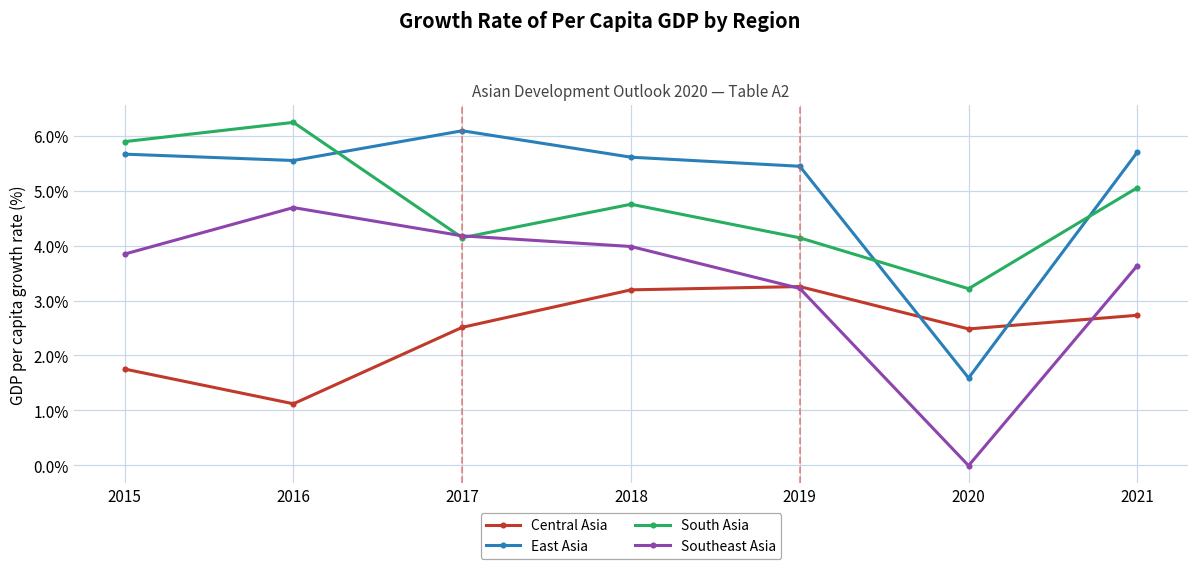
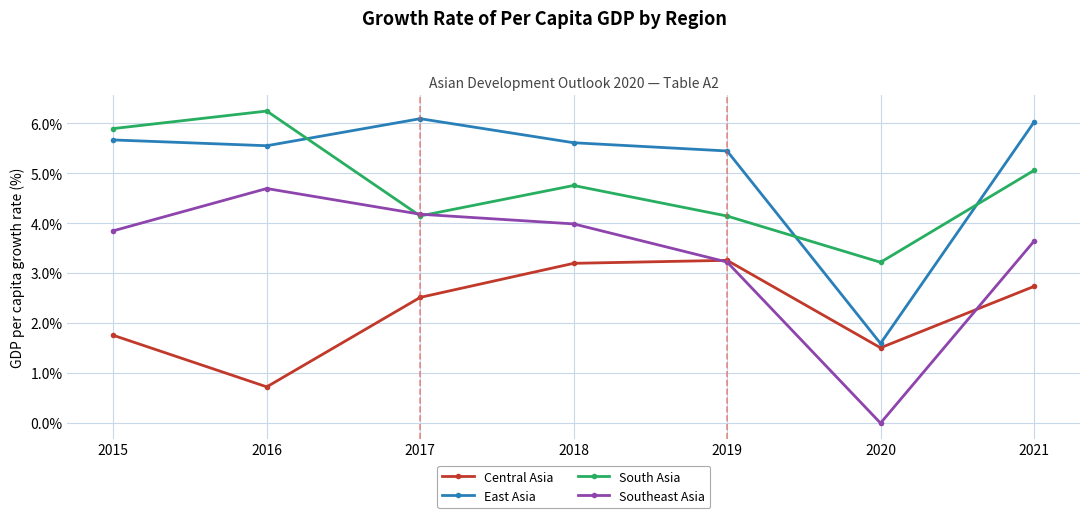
Central Asia, 2016: 1.1% -> 0.7%
Central Asia, 2020: 2.5% -> 1.5%
East Asia, 2021: 5.7% -> 6.0%
